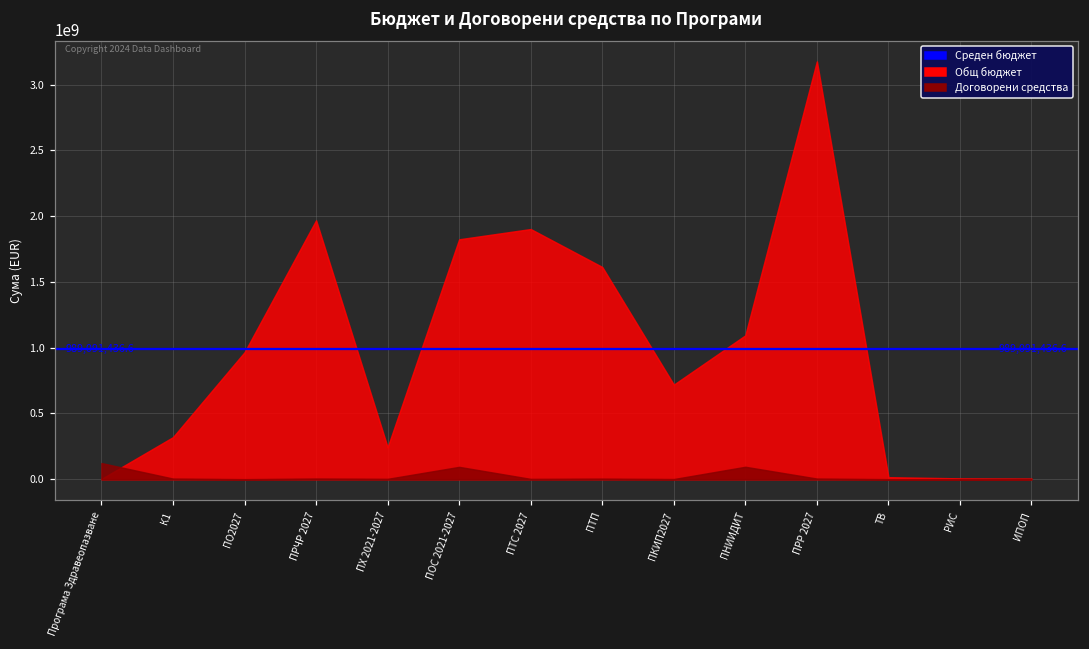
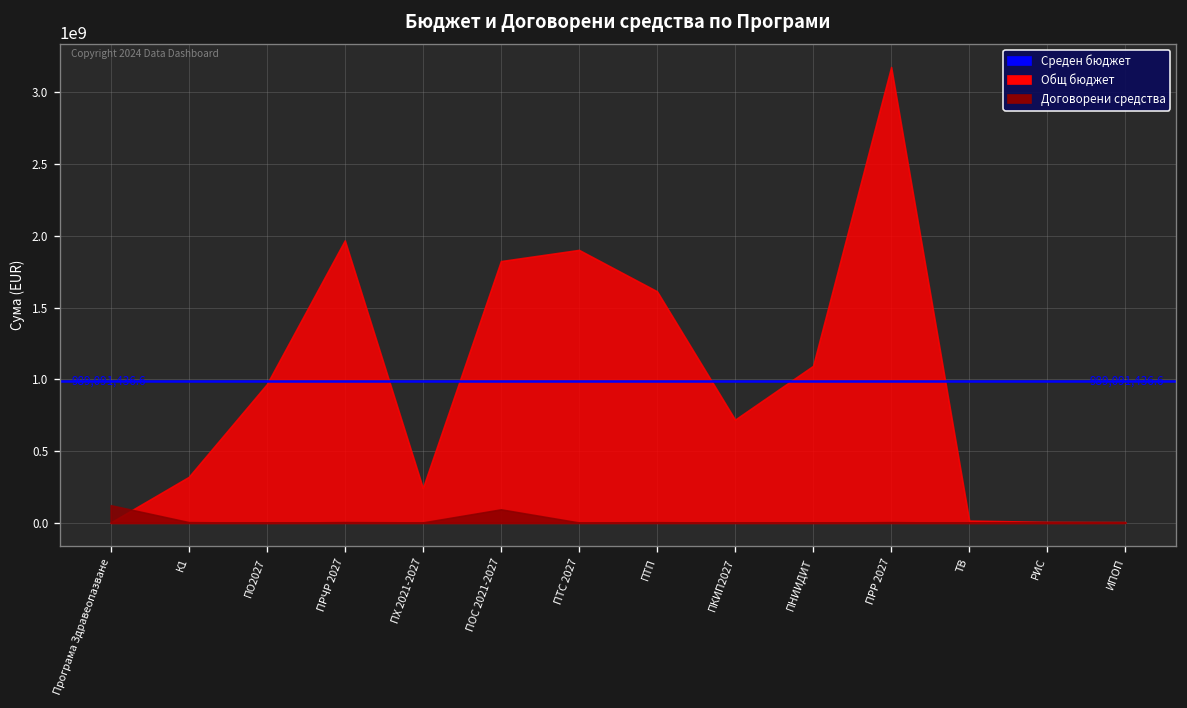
Договорени средства, ПНИИДИТ: 90000000 -> 0
